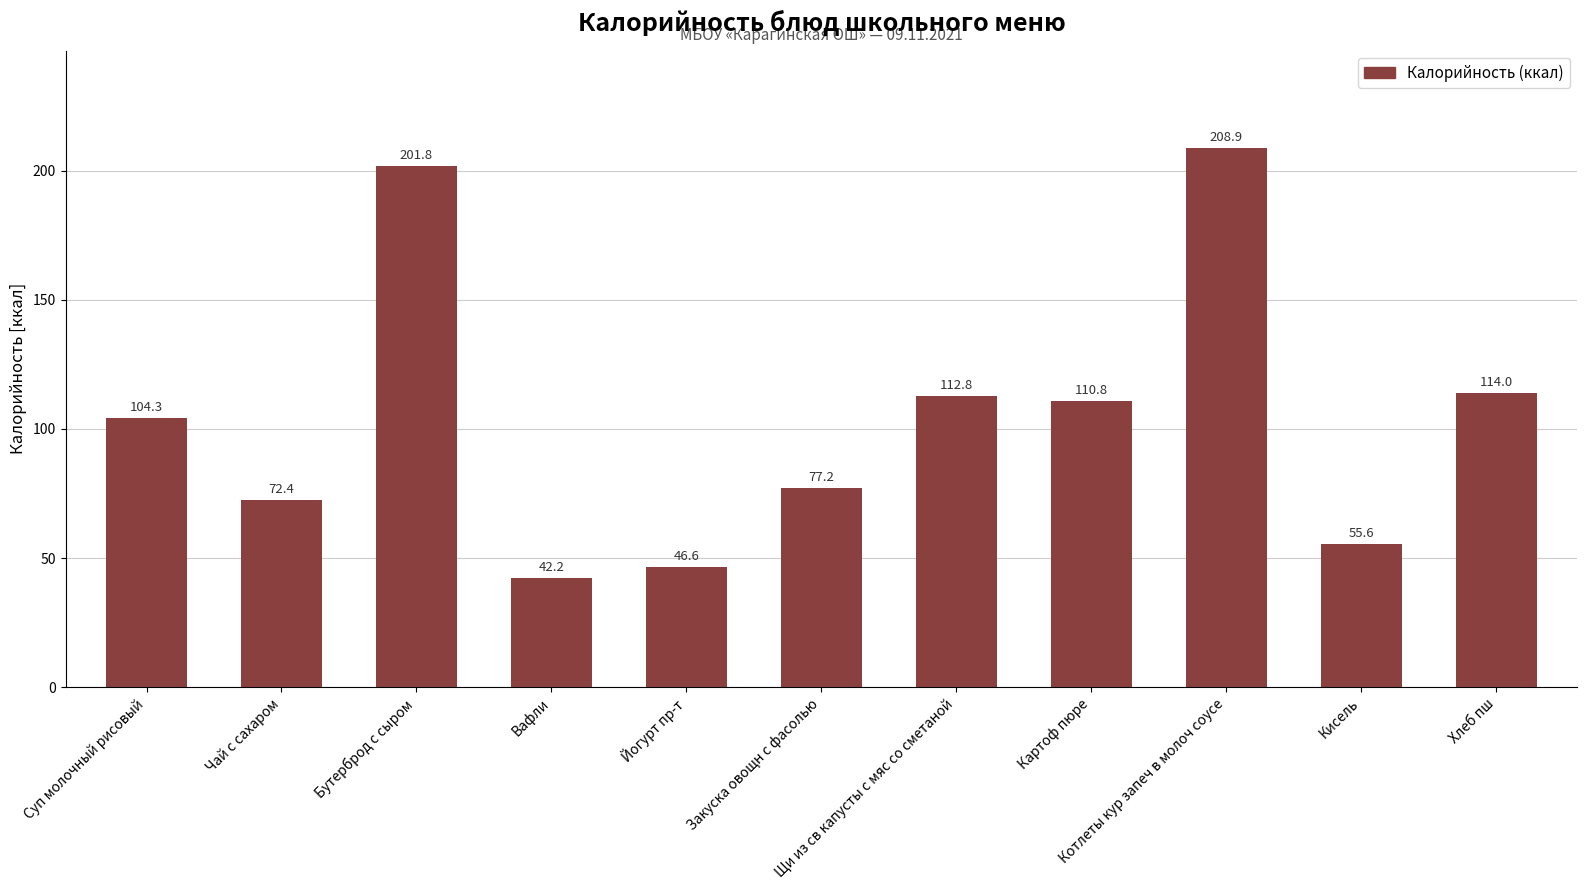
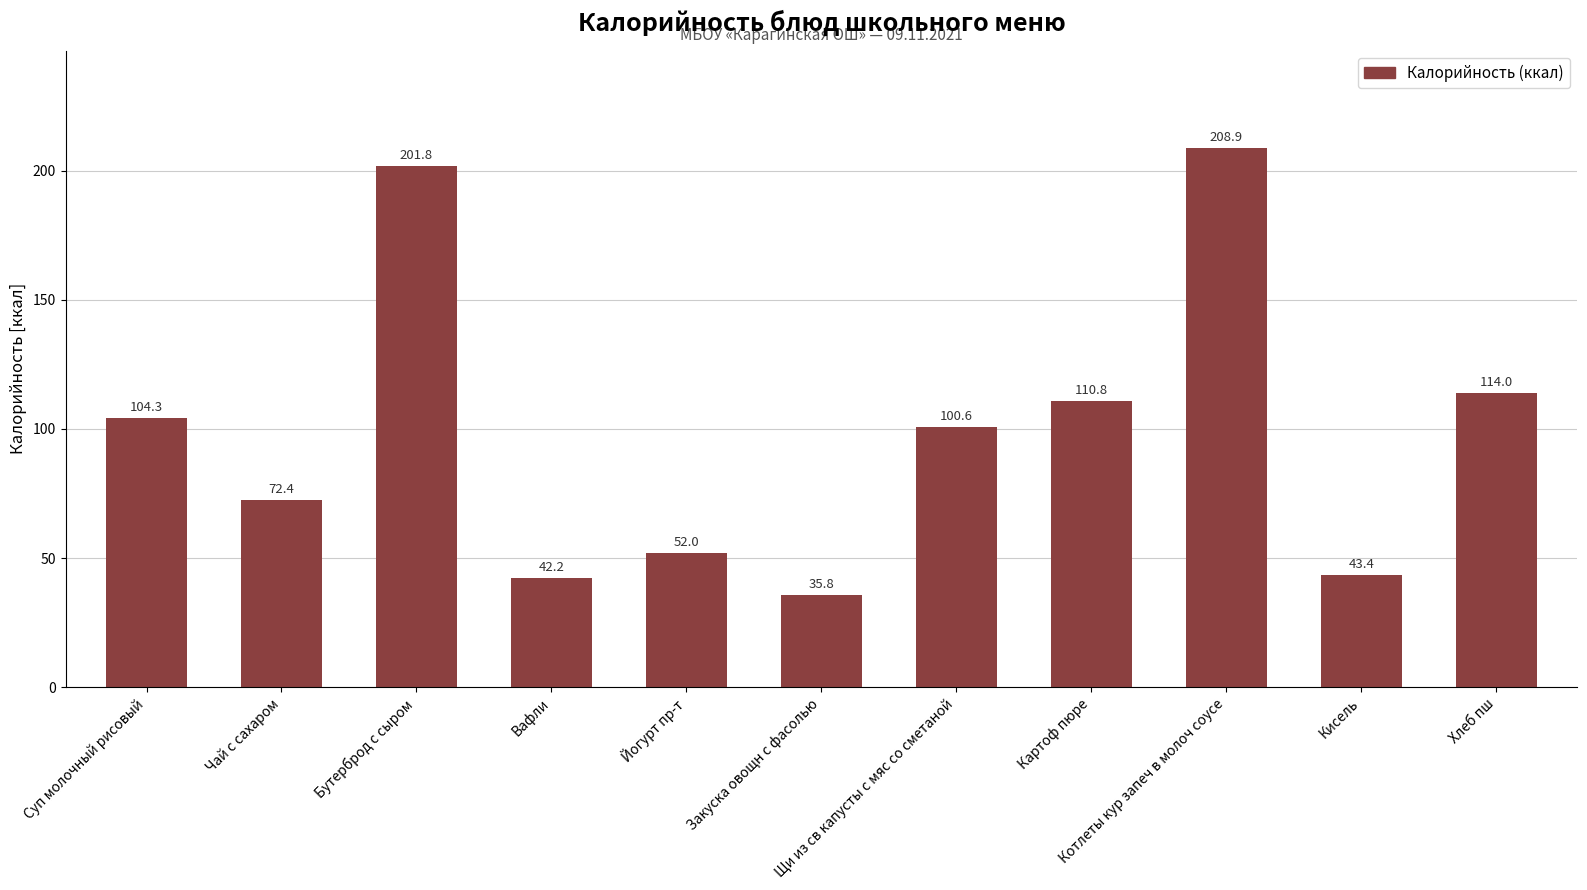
Йогурт пр-т: 46.6 -> 52.0
Закуска овощн с фасолью: 77.2 -> 35.8
Щи из св капусты с мяс со сметаной: 112.8 -> 100.6
Кисель: 55.6 -> 43.4
